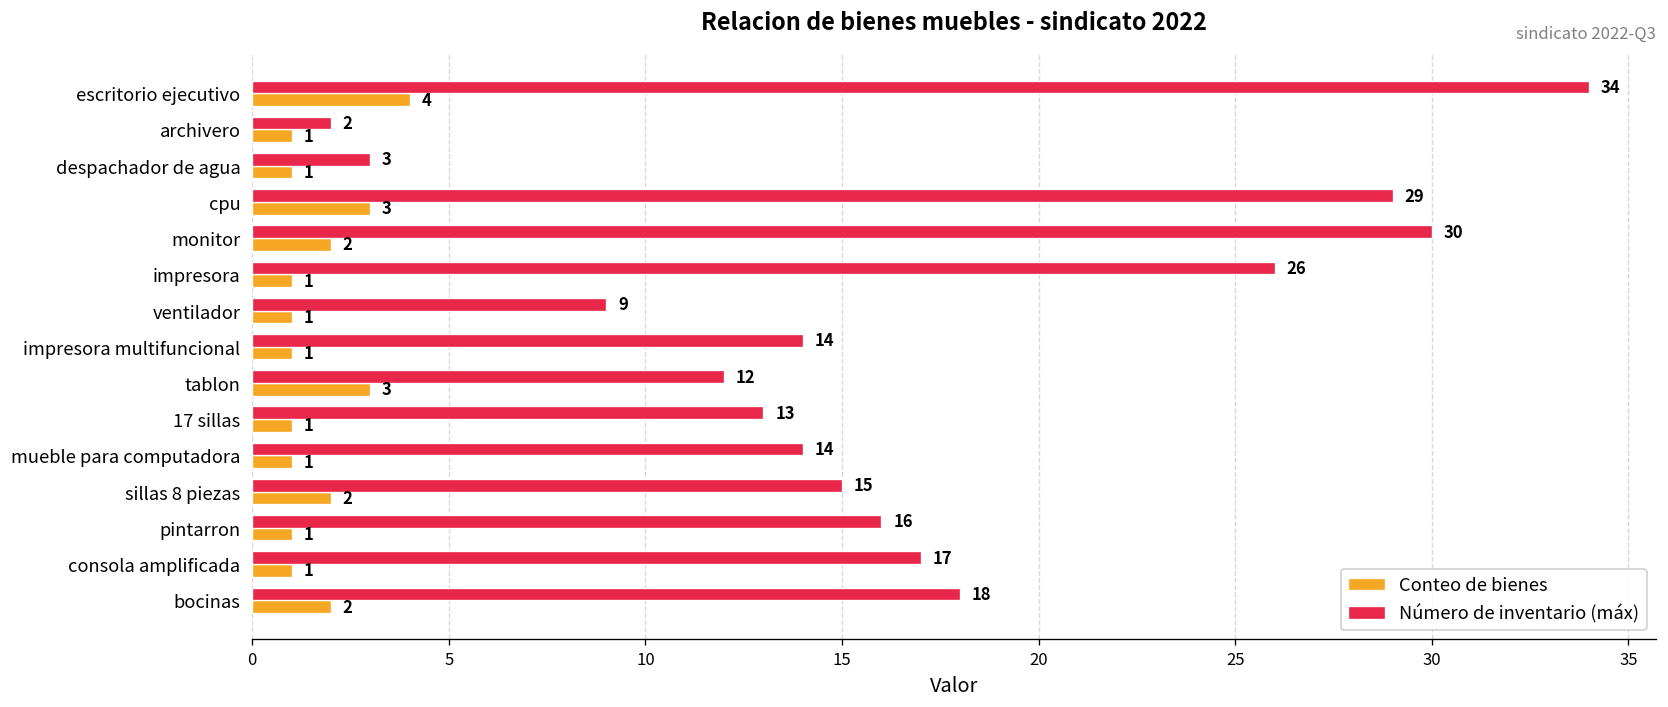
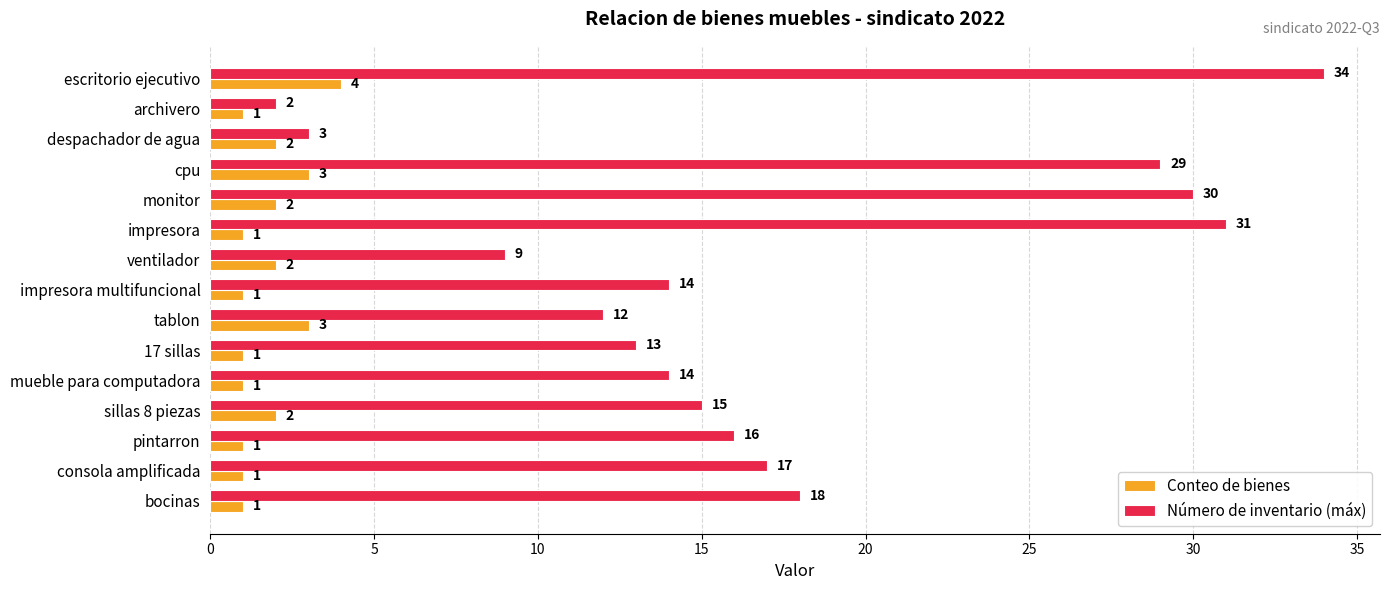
Conteo de bienes, despachador de agua: 1 -> 2
Número de inventario (máx), impresora: 26 -> 31
Conteo de bienes, ventilador: 1 -> 2
Conteo de bienes, bocinas: 2 -> 1
